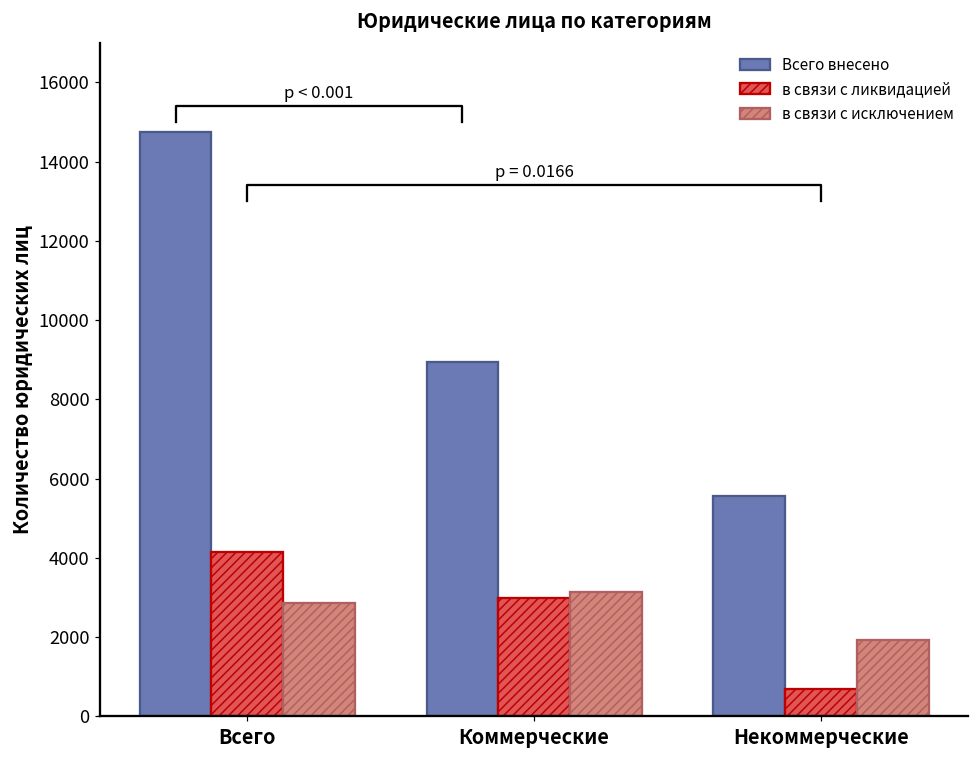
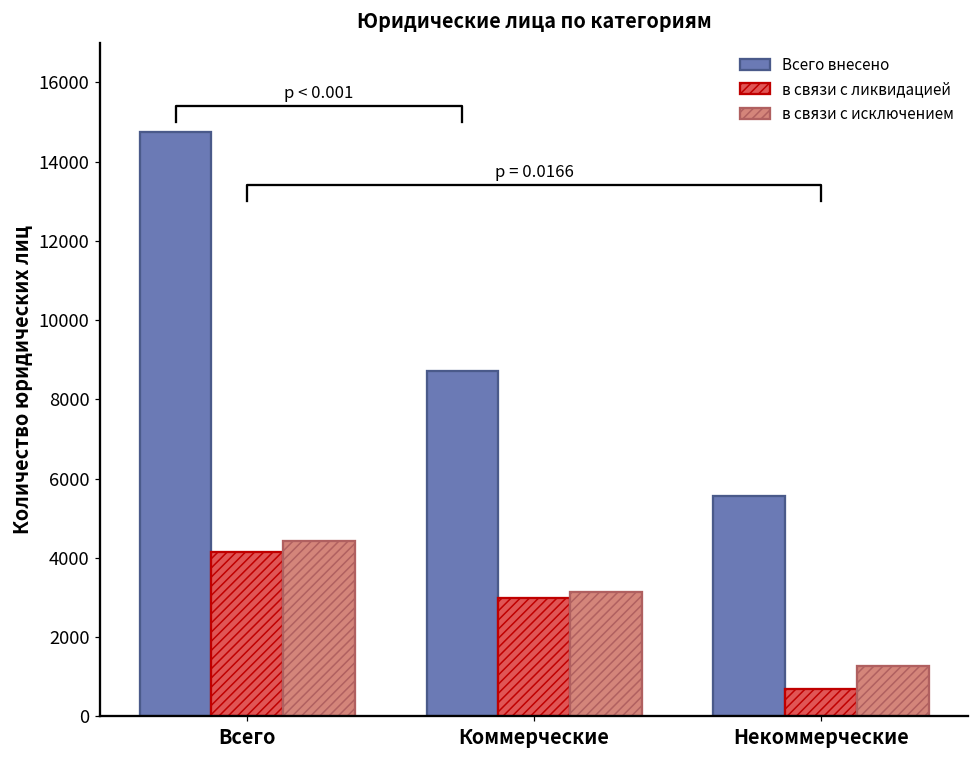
в связи с исключением, Всего: 2900 -> 4400
Всего внесено, Коммерческие: 8900 -> 8700
в связи с исключением, Некоммерческие: 1900 -> 1300
